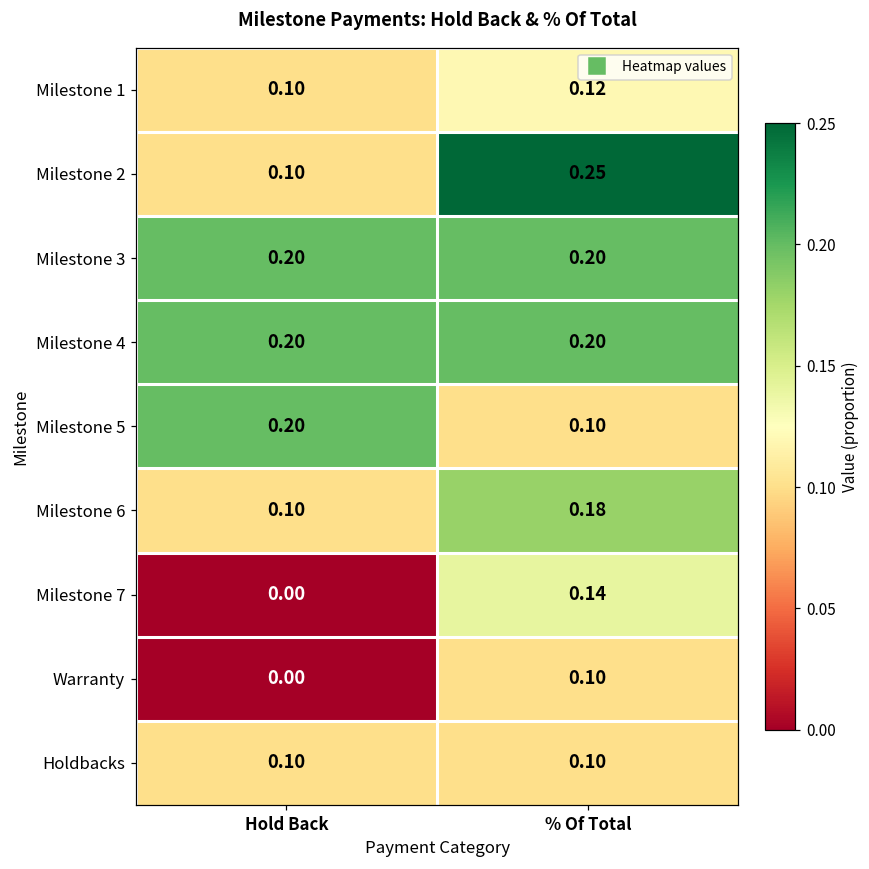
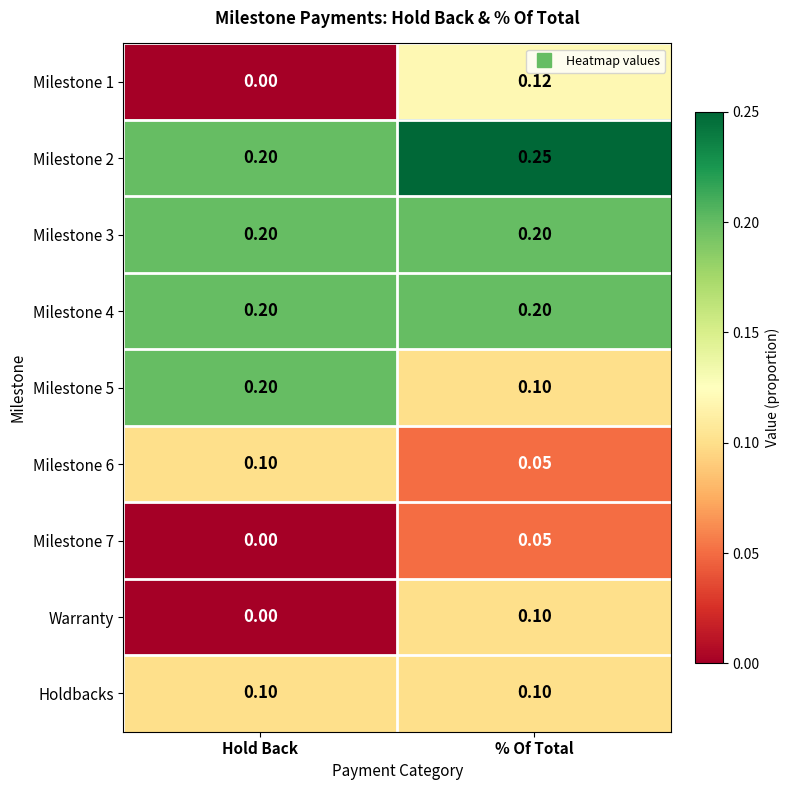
Milestone 1, Hold Back: 0.10 -> 0.00
Milestone 2, Hold Back: 0.10 -> 0.20
Milestone 6, % Of Total: 0.18 -> 0.05
Milestone 7, % Of Total: 0.14 -> 0.05
